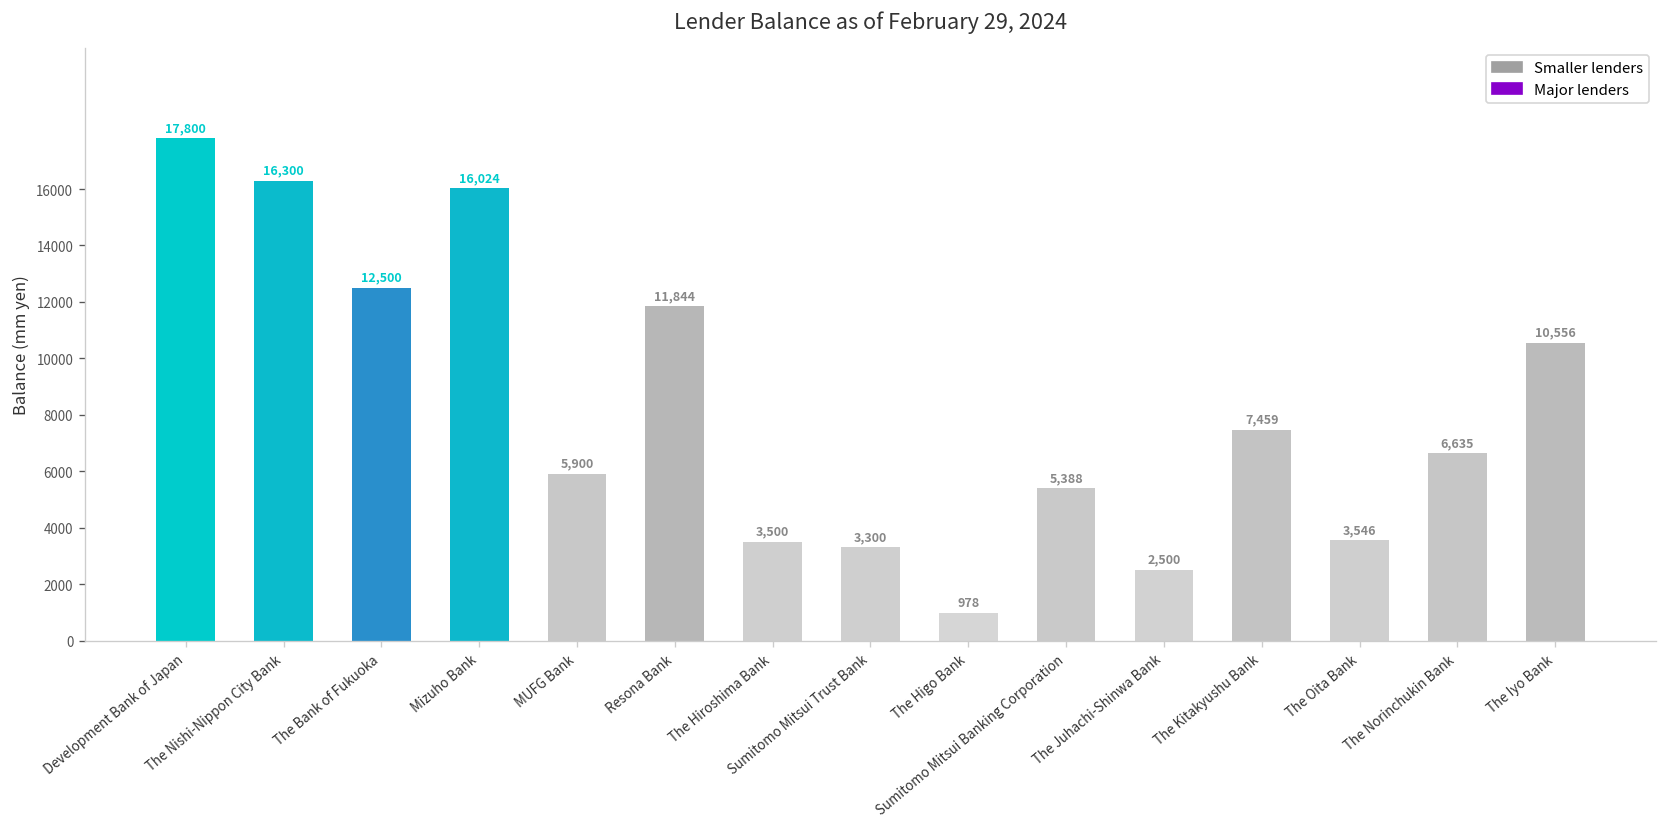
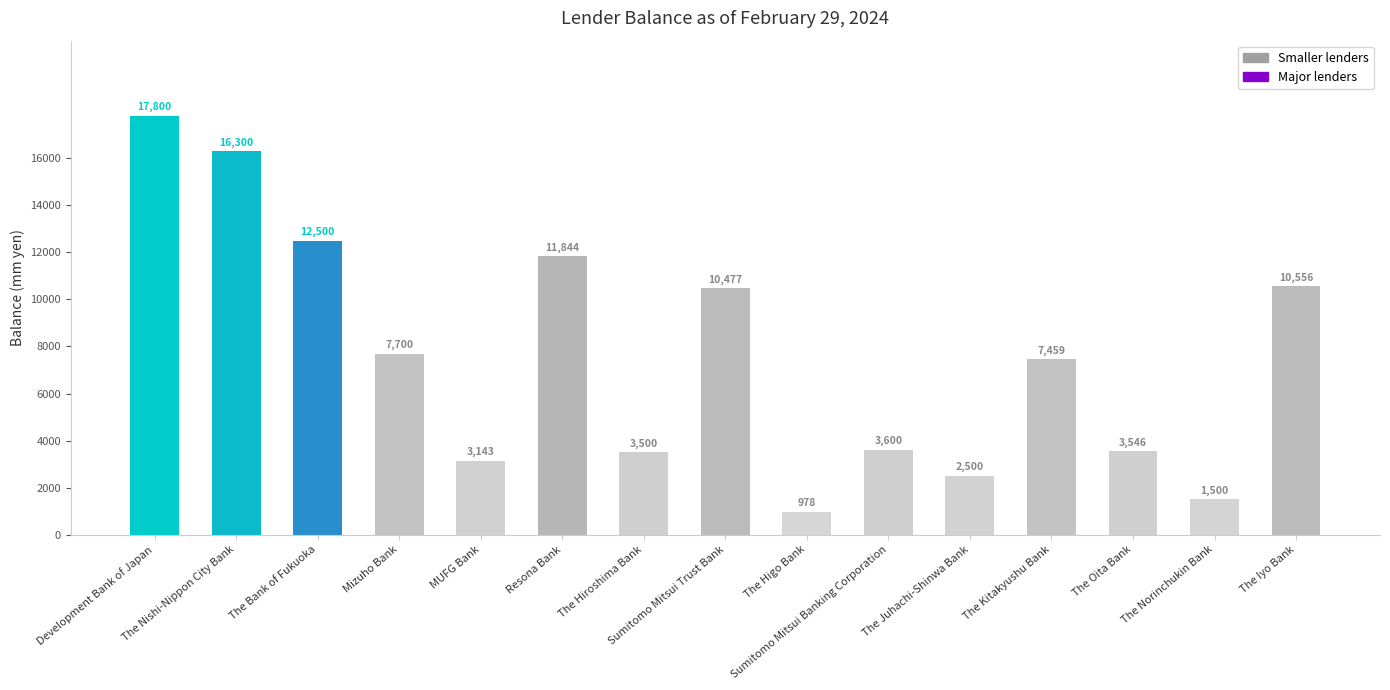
Mizuho Bank: 16,024 -> 7,700
MUFG Bank: 5,900 -> 3,143
Sumitomo Mitsui Trust Bank: 3,300 -> 10,477
Sumitomo Mitsui Banking Corporation: 5,388 -> 3,600
The Norinchukin Bank: 6,635 -> 1,500
